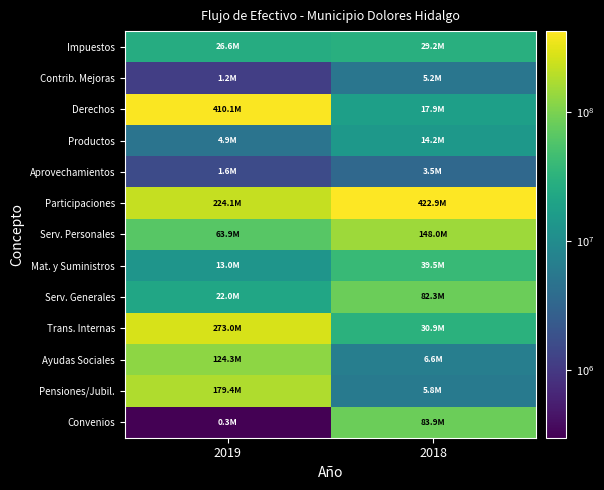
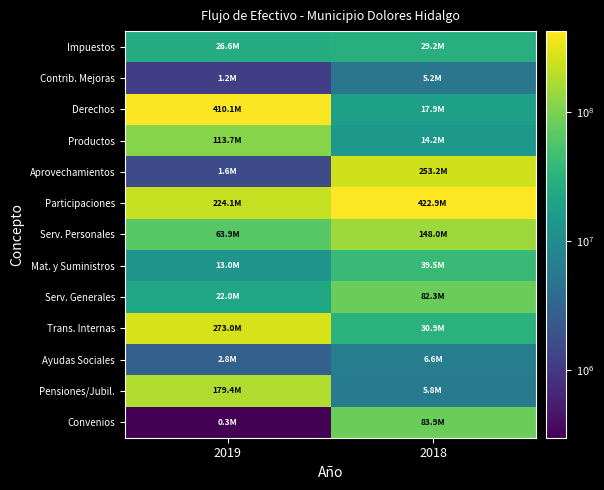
Productos, 2019: 4.9M -> 113.7M
Aprovechamientos, 2018: 3.5M -> 253.2M
Ayudas Sociales, 2019: 124.3M -> 2.8M
